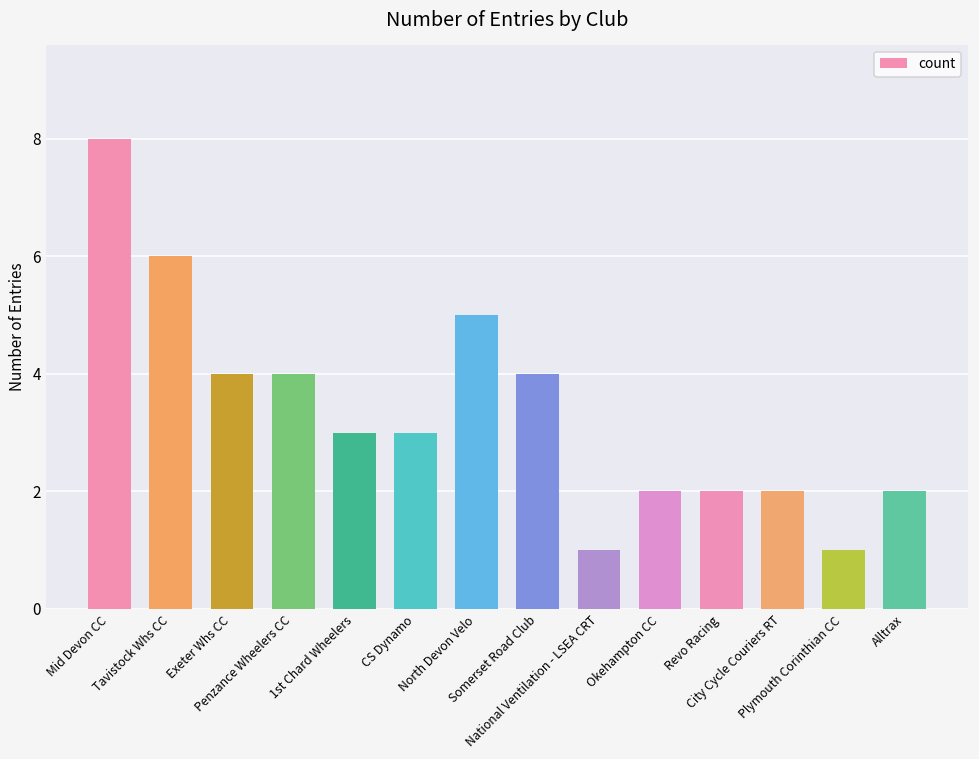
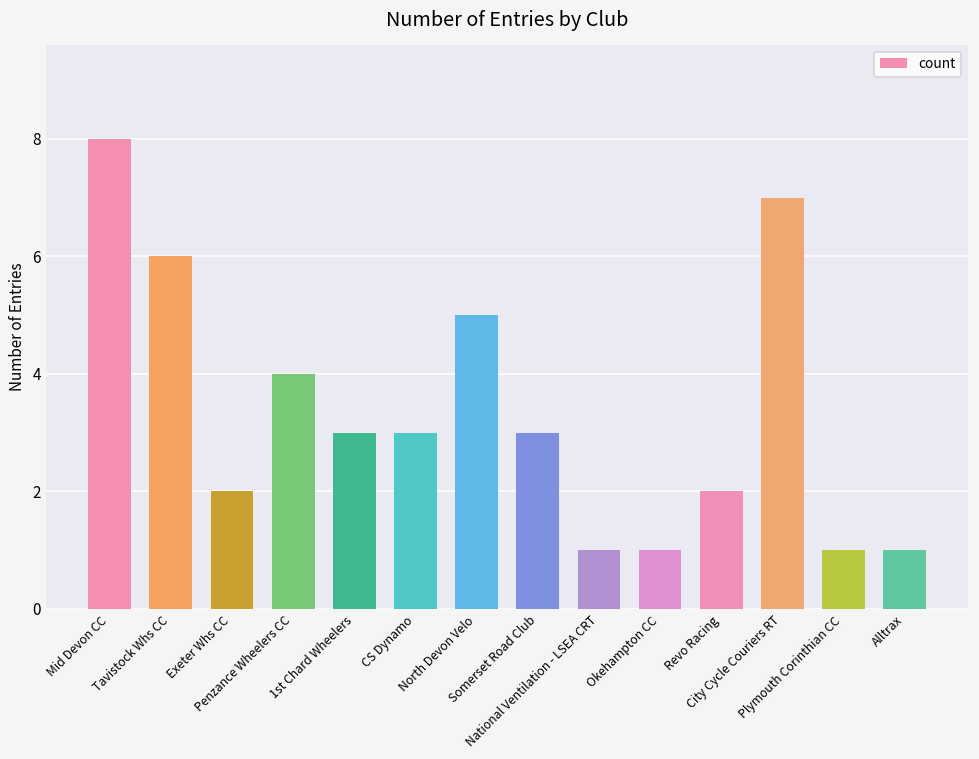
Exeter Whs CC: 4 -> 2
Somerset Road Club: 4 -> 3
Okehampton CC: 2 -> 1
City Cycle Couriers RT: 2 -> 7
Alltrax: 2 -> 1
